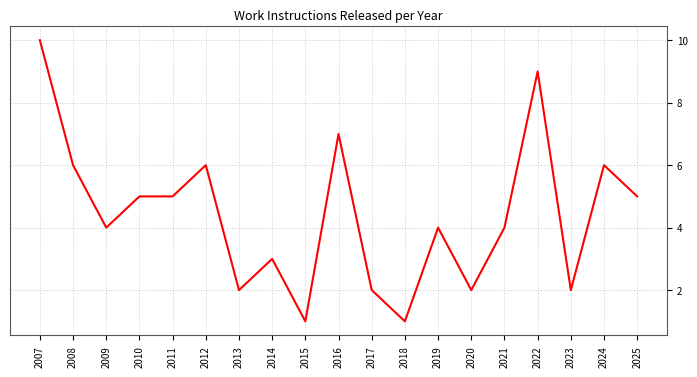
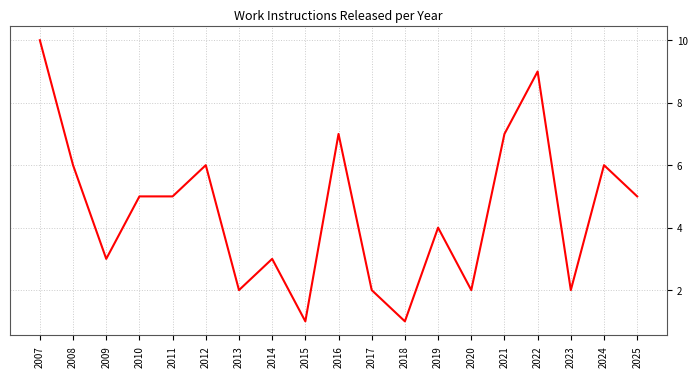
2009: 4 -> 3
2021: 4 -> 7
